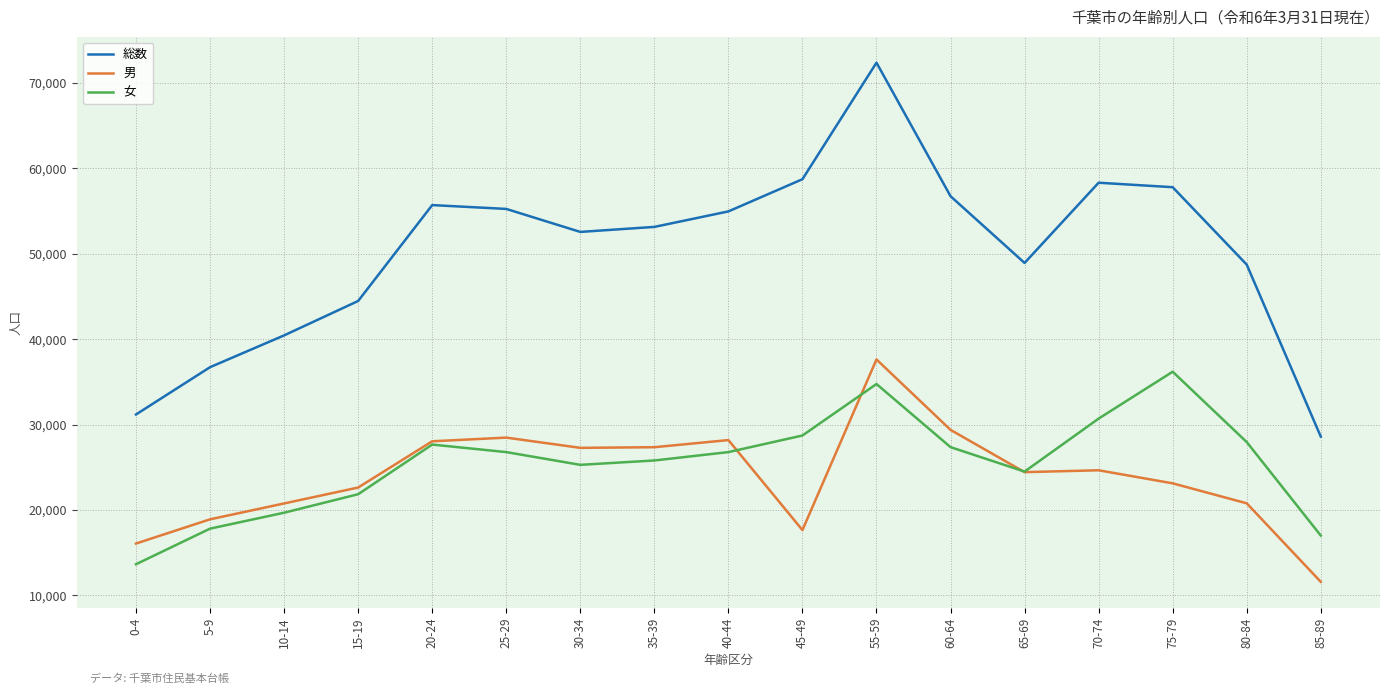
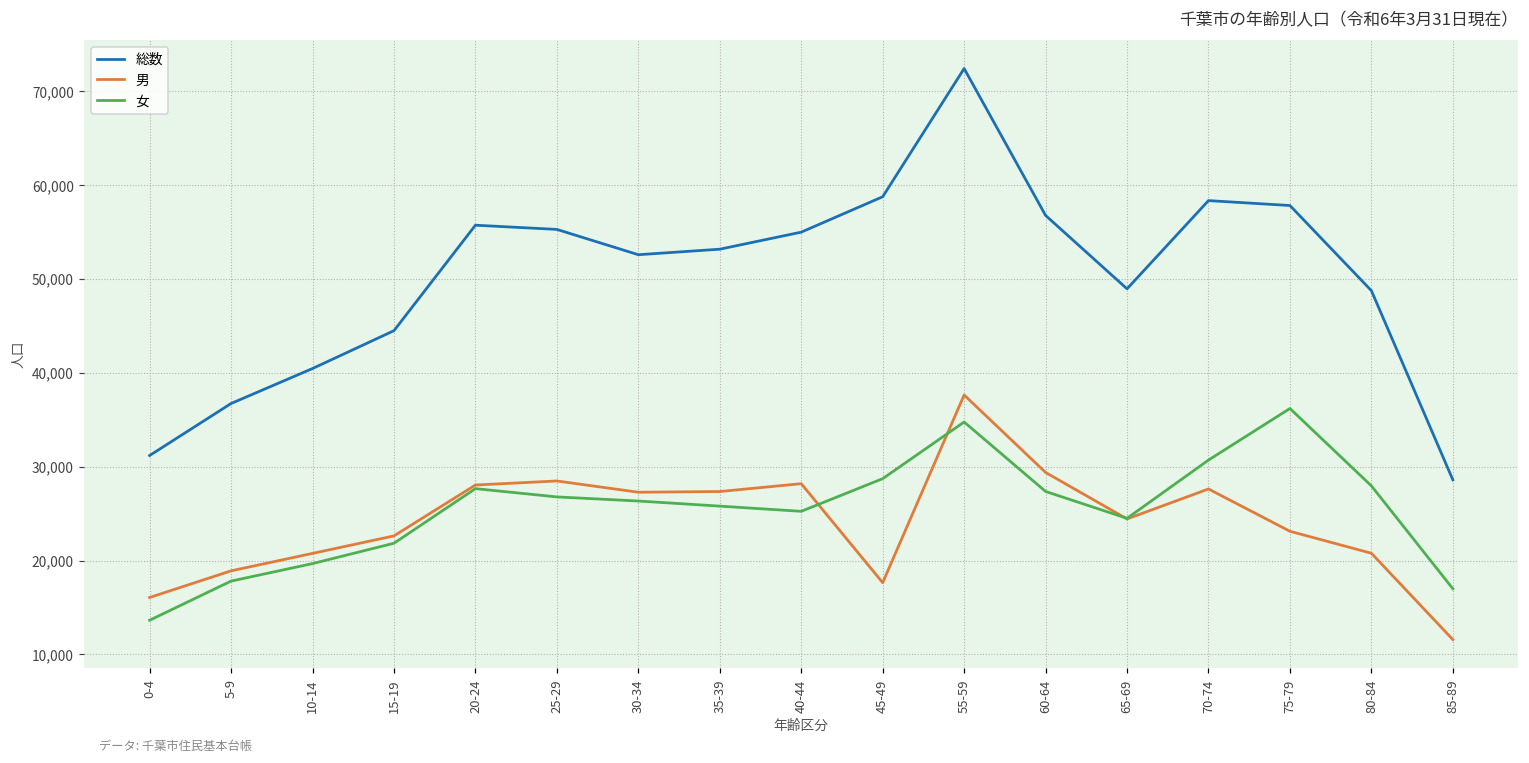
女, 30-34: 25,000 -> 26,000
女, 40-44: 27,000 -> 25,000
男, 70-74: 25,000 -> 28,000
